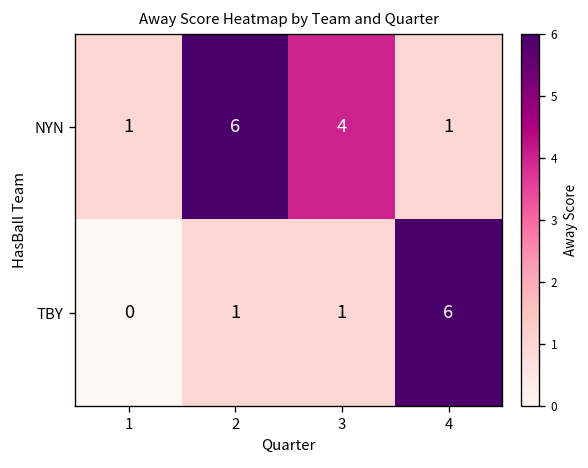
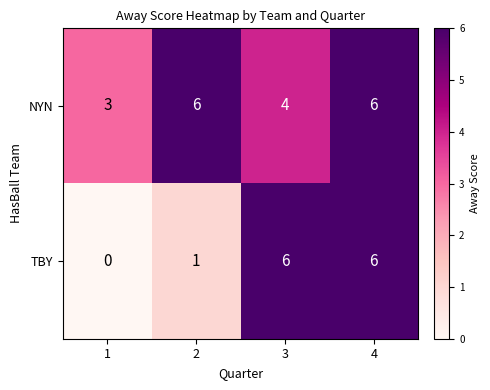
NYN, 1: 1 -> 3
NYN, 4: 1 -> 6
TBY, 3: 1 -> 6
